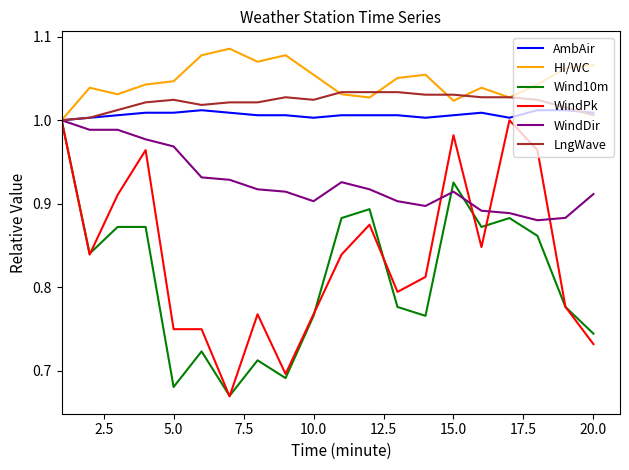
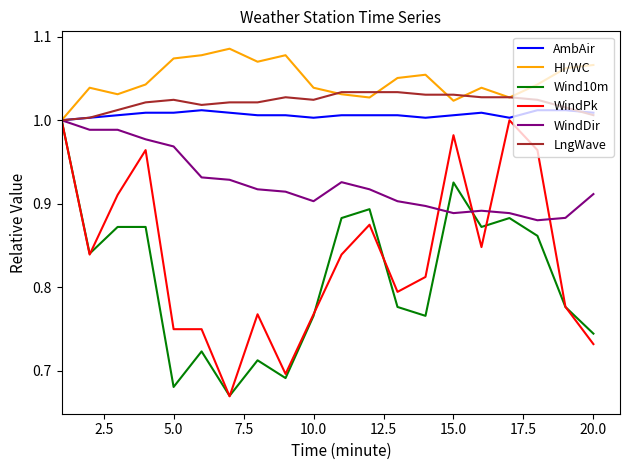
HI/WC, 5.0: 1.05 -> 1.07
HI/WC, 10.0: 1.05 -> 1.04
WindDir, 15.0: 0.91 -> 0.89
